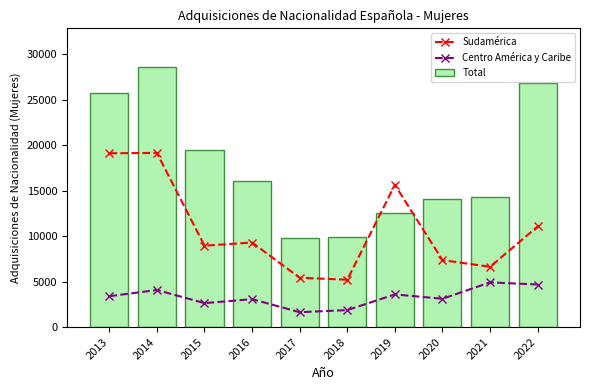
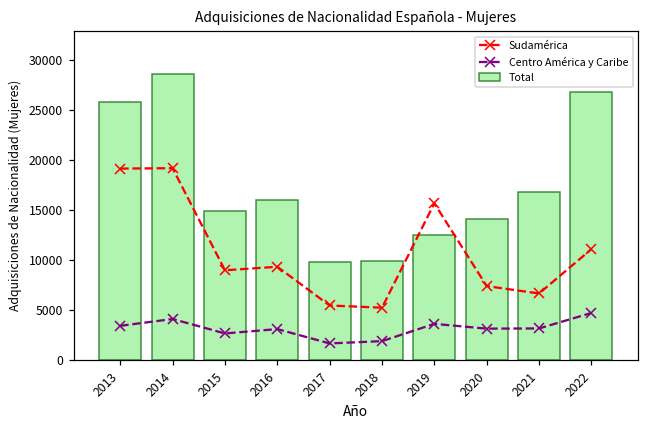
Total, 2015: 19000 -> 15000
Centro América y Caribe, 2021: 5000 -> 3000
Total, 2021: 14000 -> 17000
